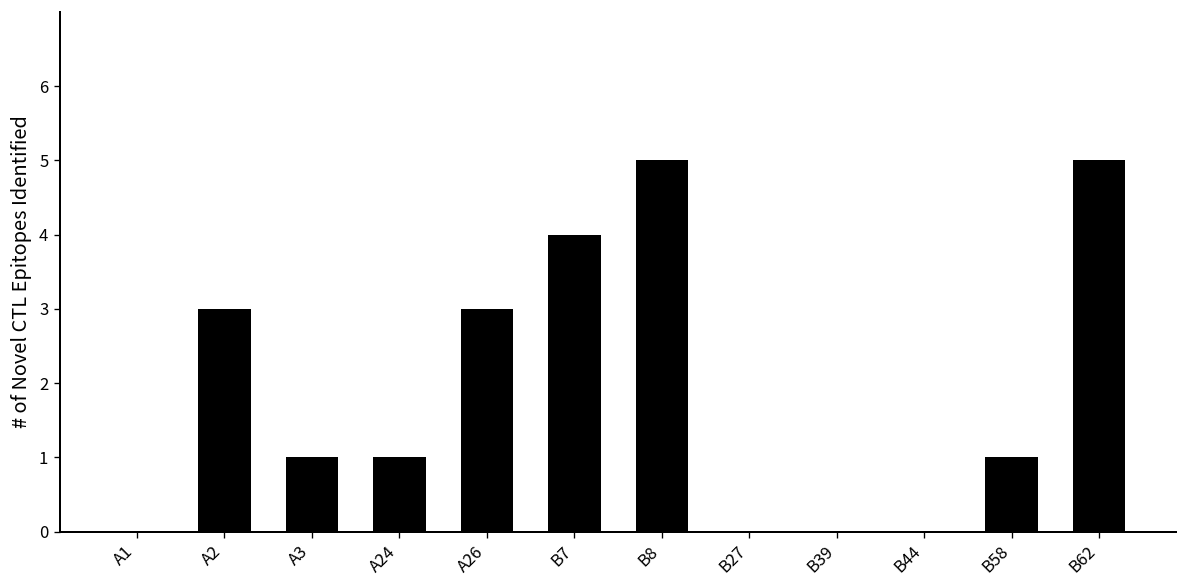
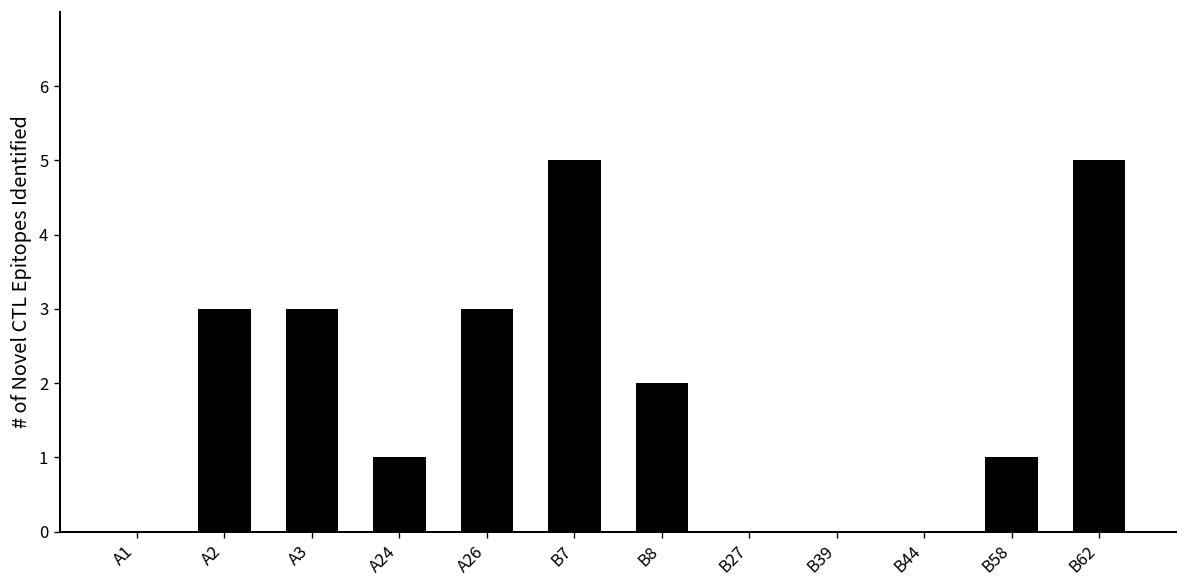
A3: 1 -> 3
B7: 4 -> 5
B8: 5 -> 2
